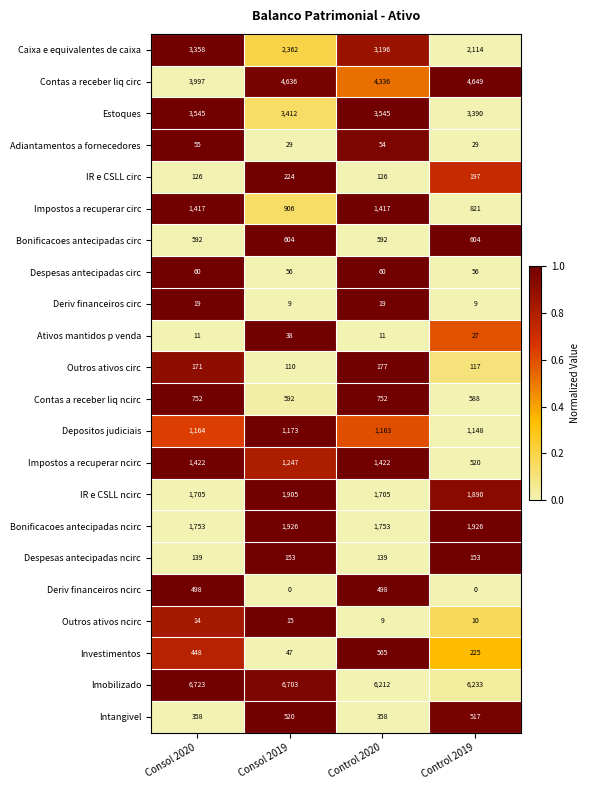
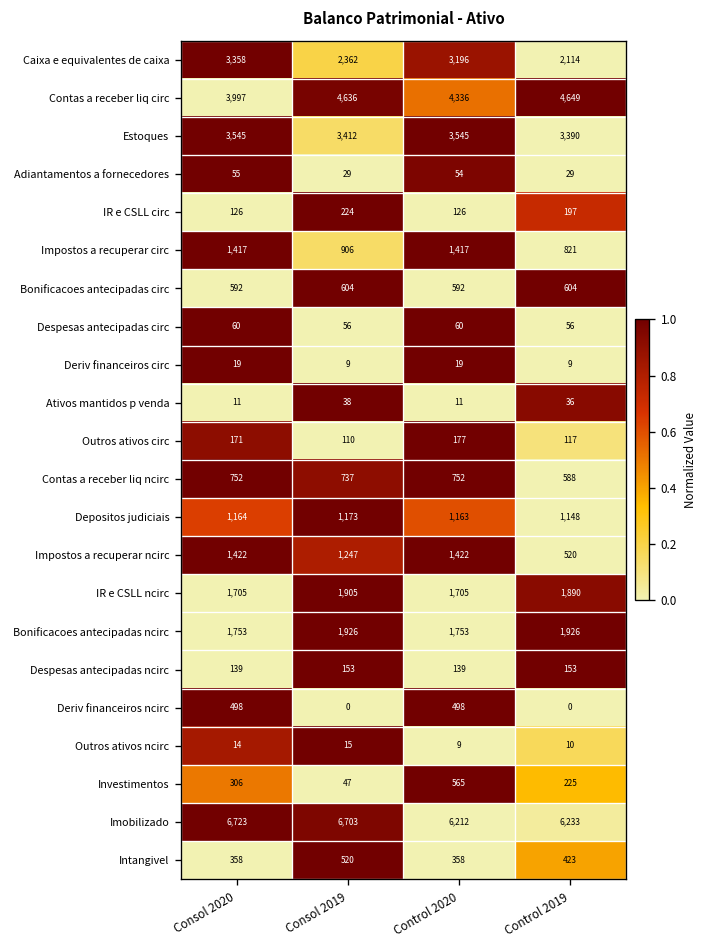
Ativos mantidos p venda, Control 2019: 27 -> 36
Contas a receber liq ncirc, Consol 2019: 592 -> 737
Investimentos, Consol 2020: 448 -> 306
Intangivel, Control 2019: 517 -> 423
